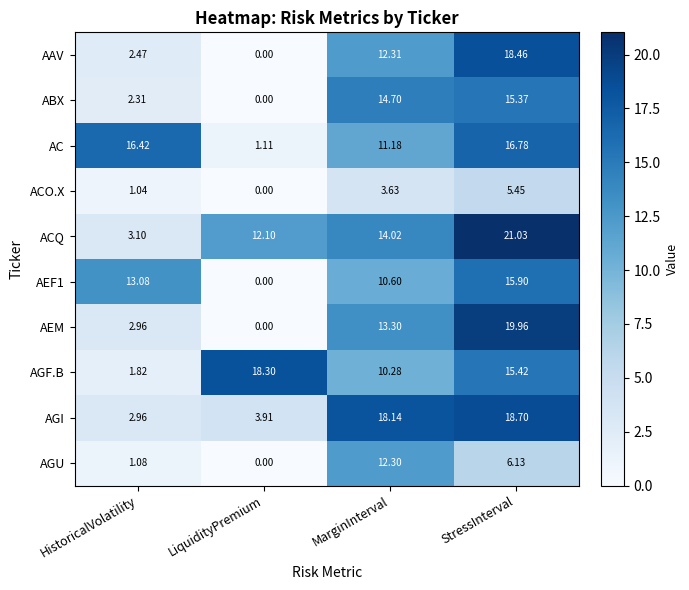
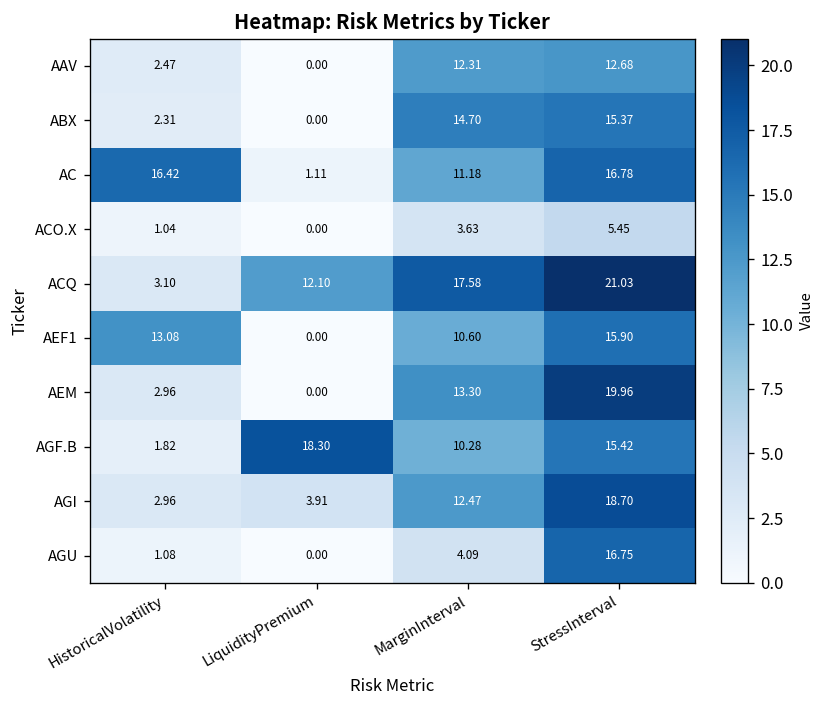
AAV, StressInterval: 18.46 -> 12.68
ACQ, MarginInterval: 14.02 -> 17.58
AGI, MarginInterval: 18.14 -> 12.47
AGU, MarginInterval: 12.30 -> 4.09
AGU, StressInterval: 6.13 -> 16.75
